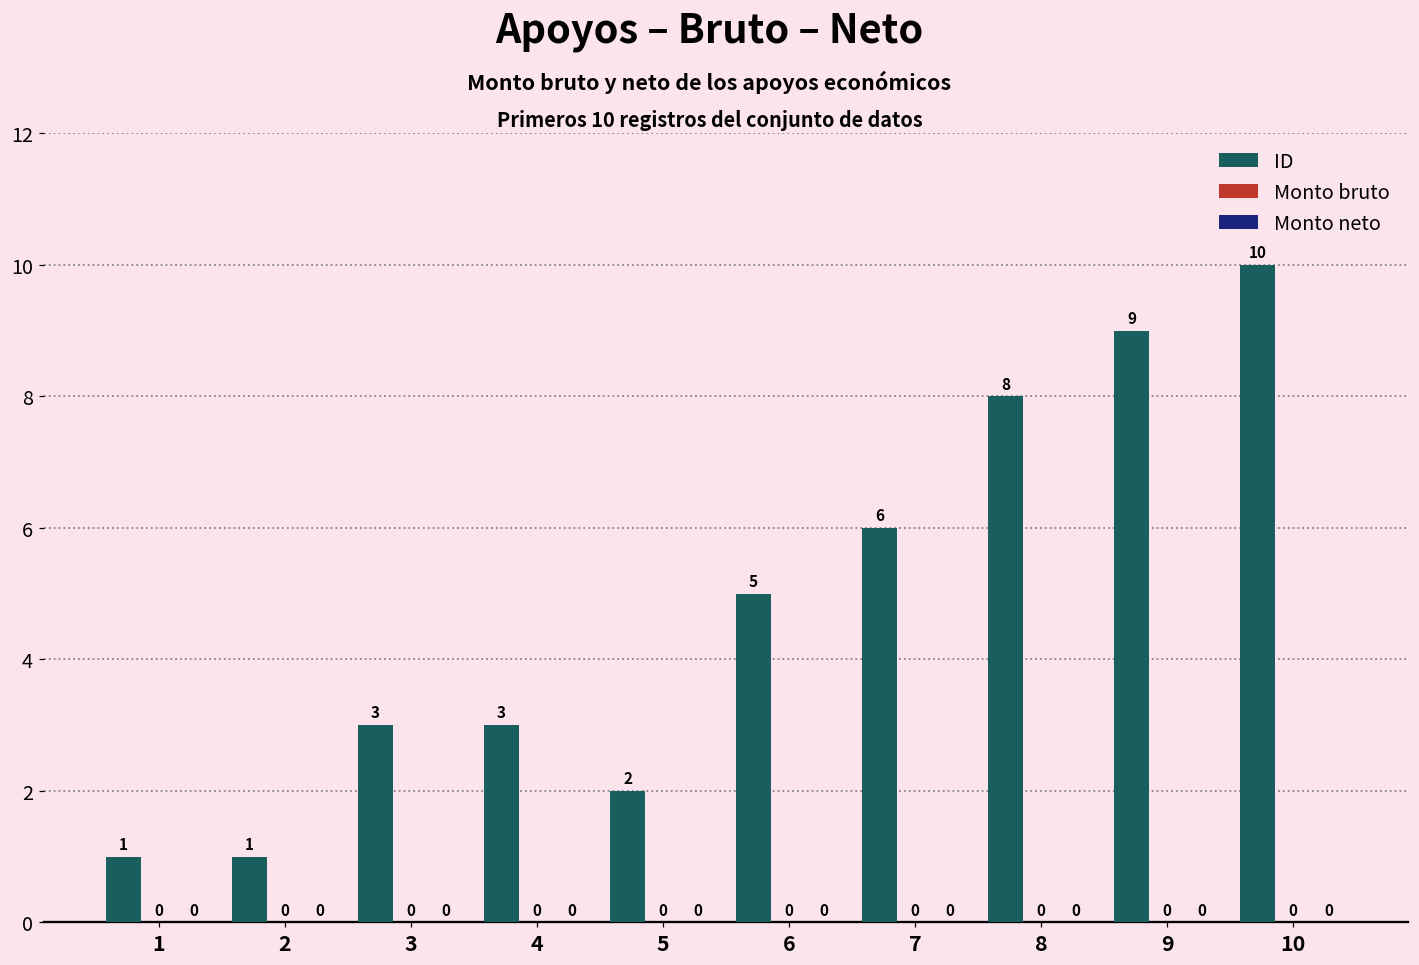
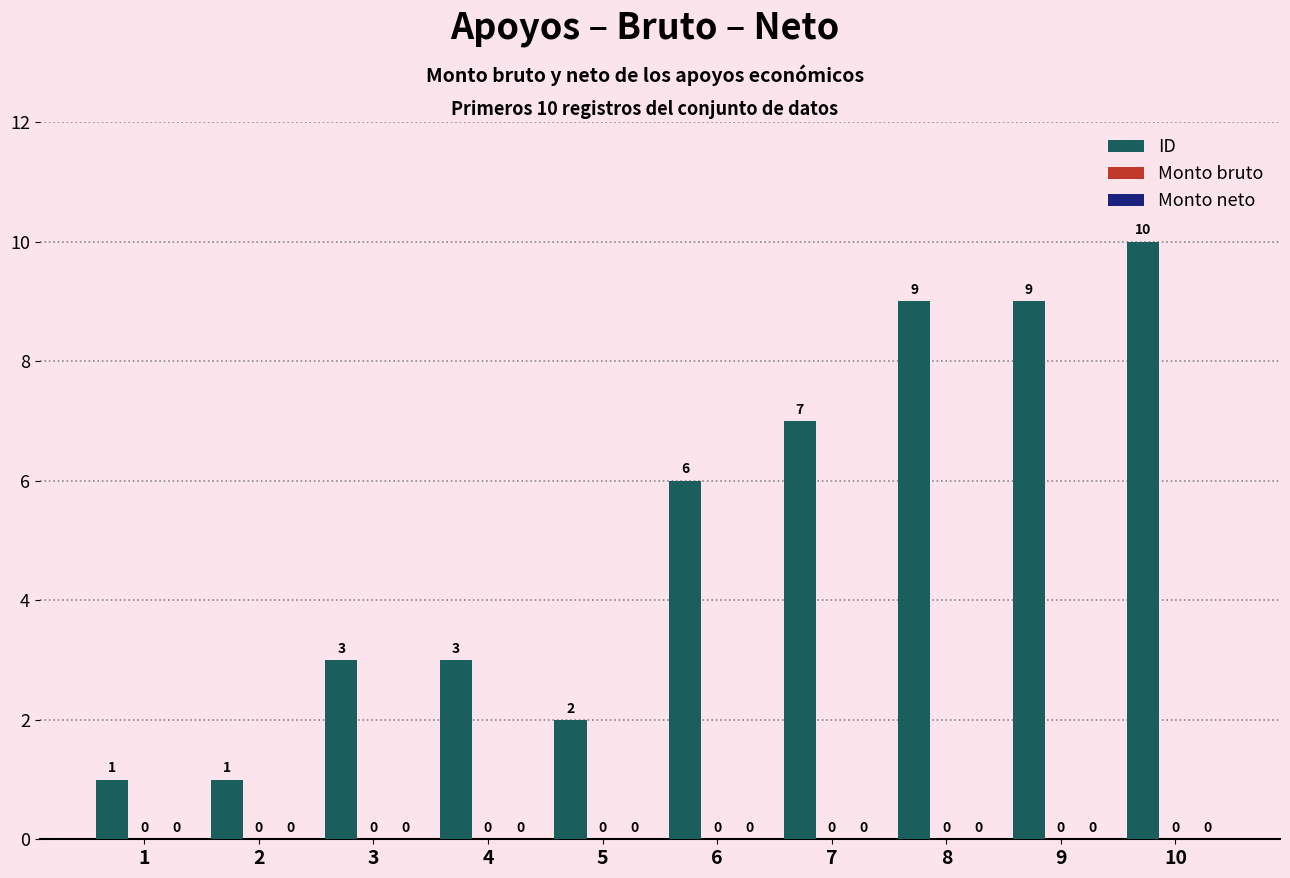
ID, 6: 5 -> 6
ID, 7: 6 -> 7
ID, 8: 8 -> 9
